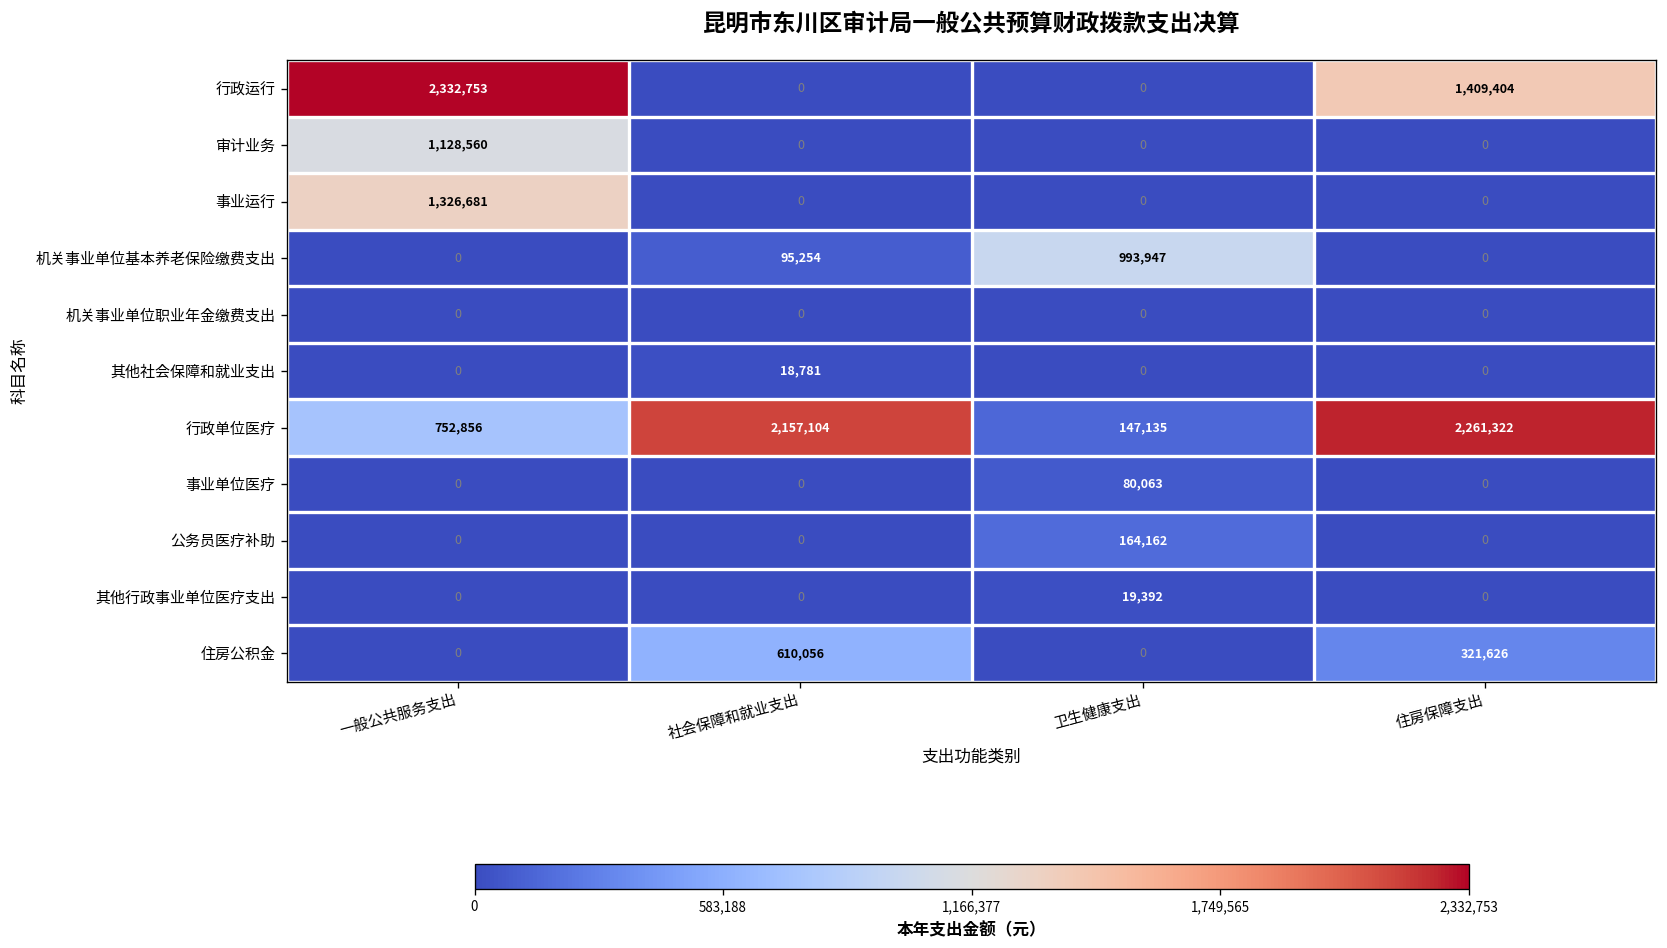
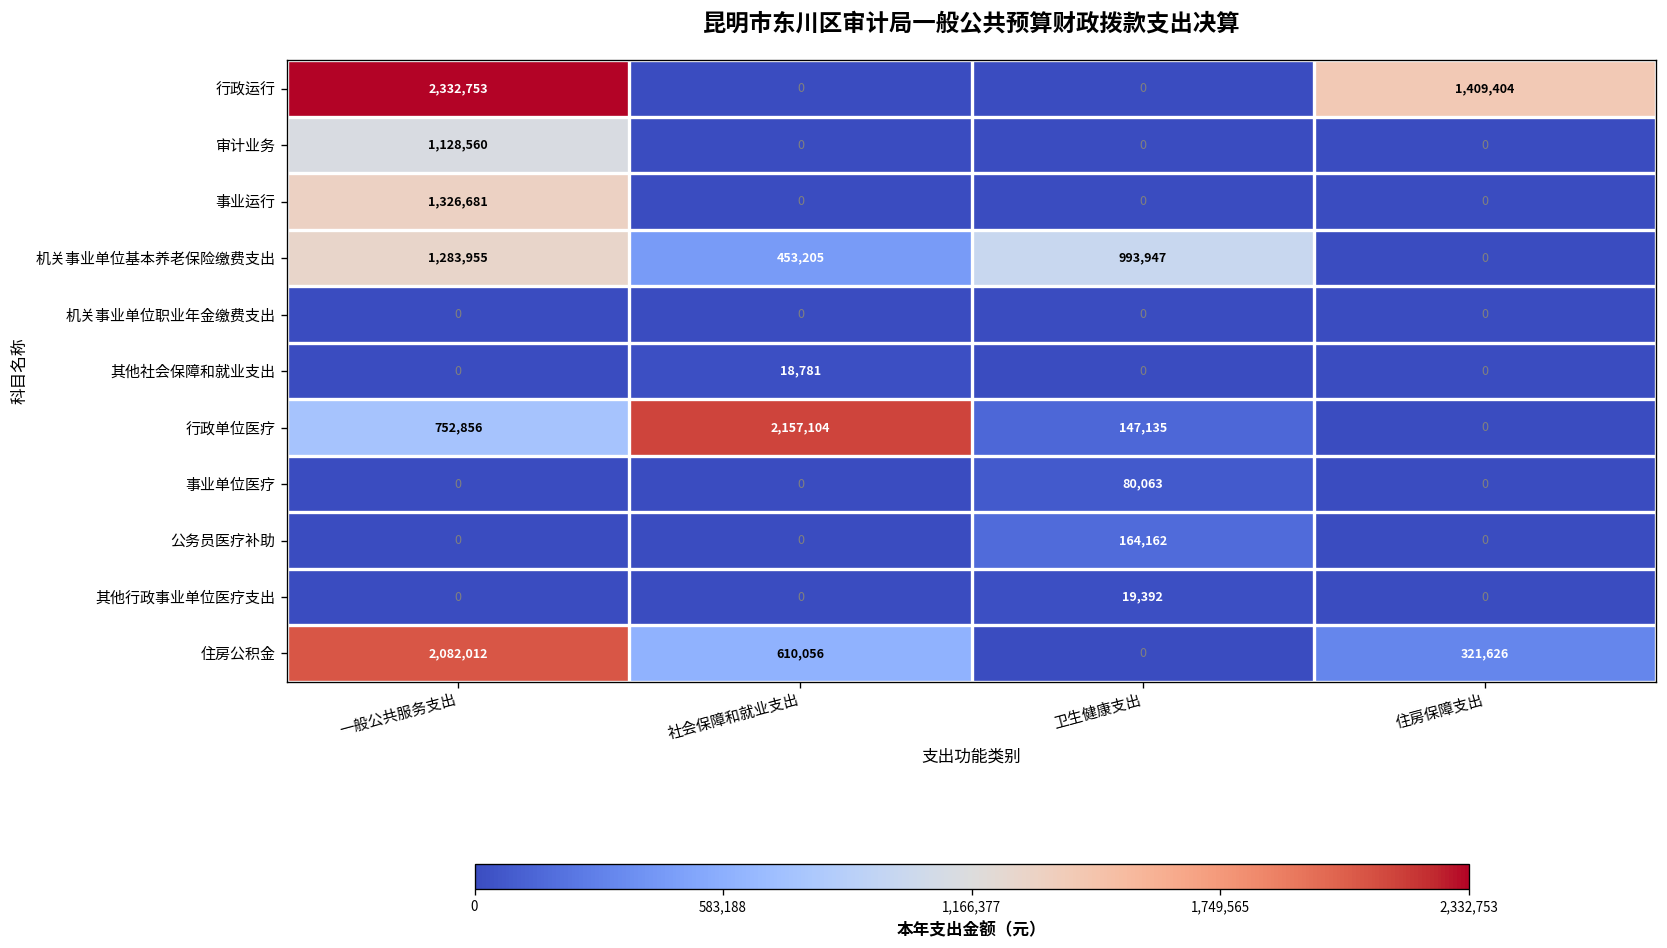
机关事业单位基本养老保险缴费支出, 一般公共服务支出: 0 -> 1,283,955
机关事业单位基本养老保险缴费支出, 社会保障和就业支出: 95,254 -> 453,205
行政单位医疗, 住房保障支出: 2,261,322 -> 0
住房公积金, 一般公共服务支出: 0 -> 2,082,012
